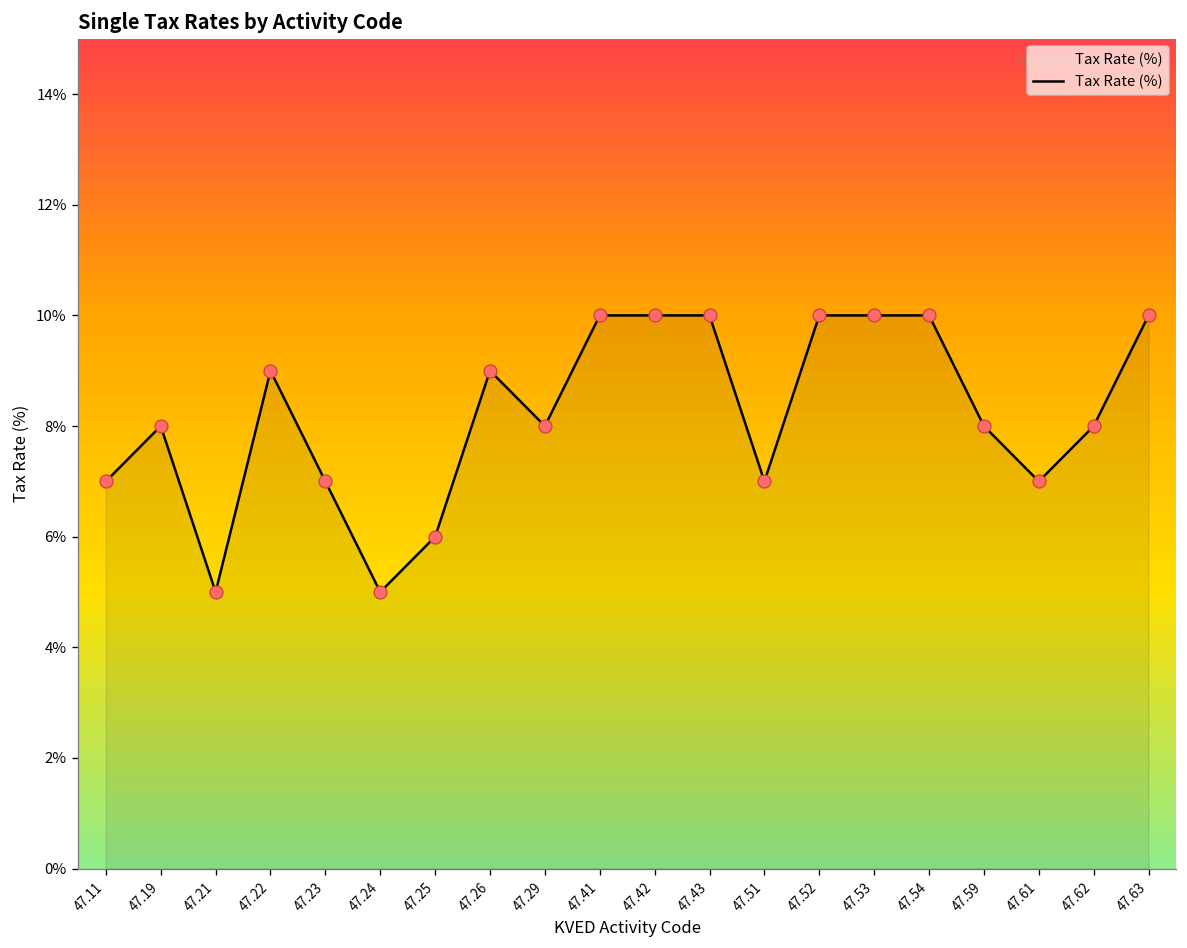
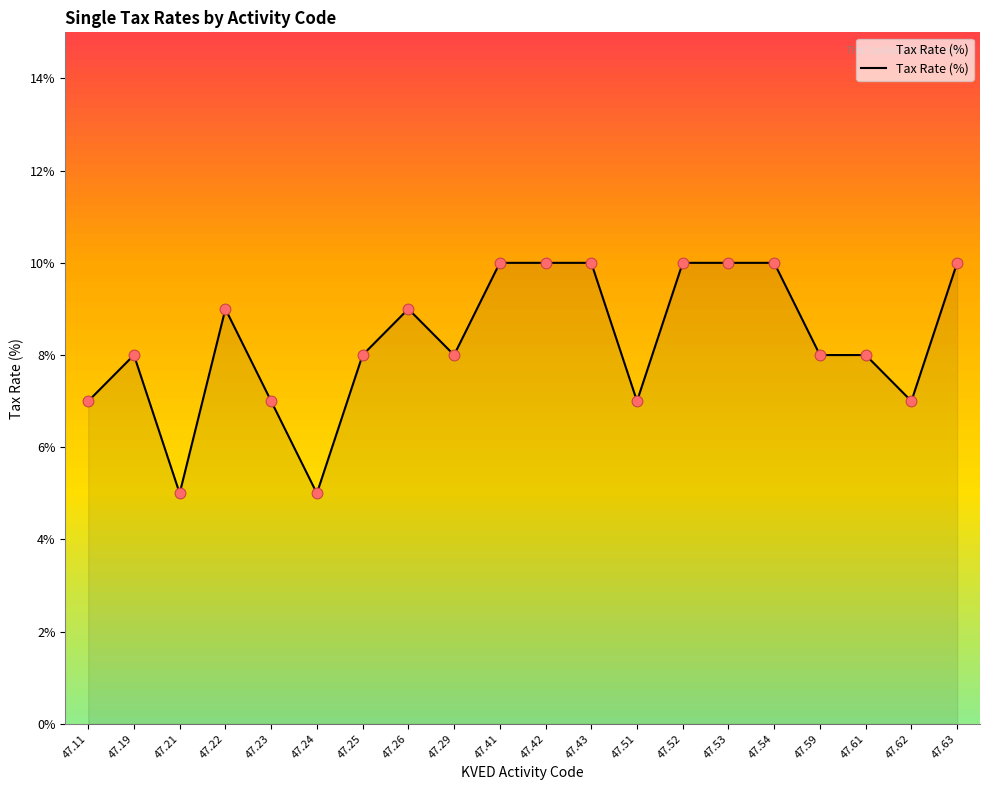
47.25: 6% -> 8%
47.61: 7% -> 8%
47.62: 8% -> 7%
